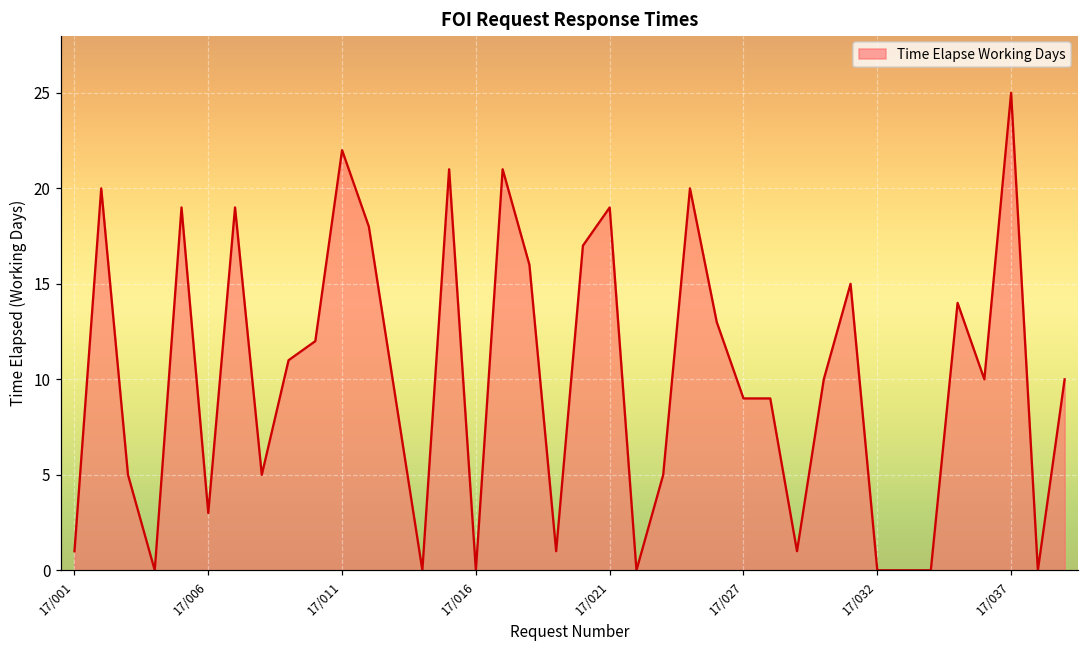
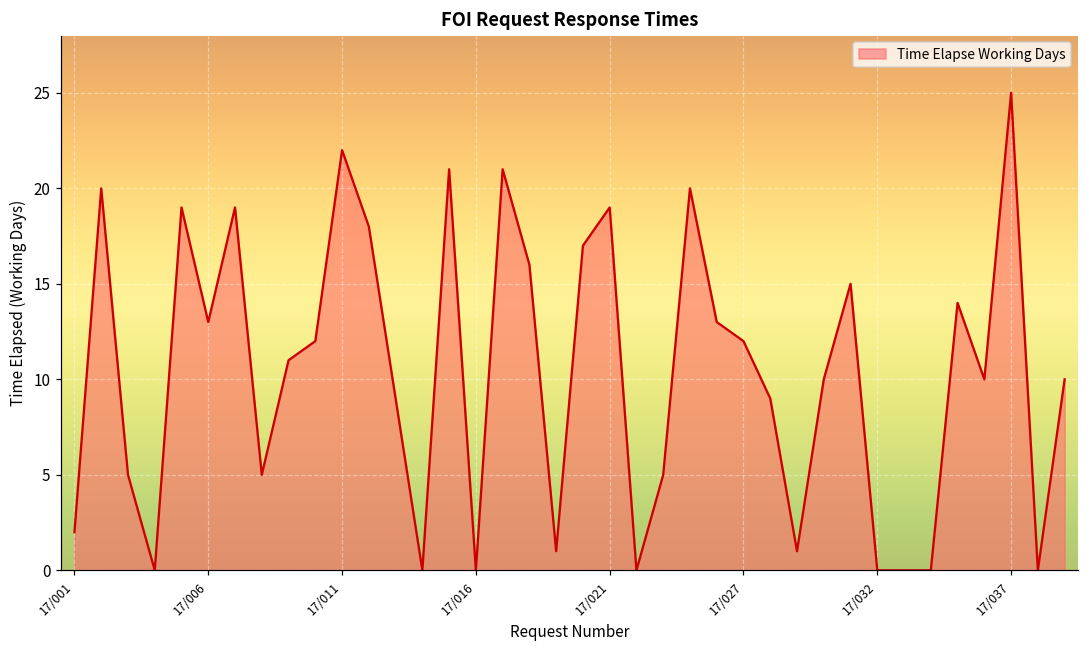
17/001: 1 -> 2
17/006: 3 -> 13
17/027: 9 -> 12
